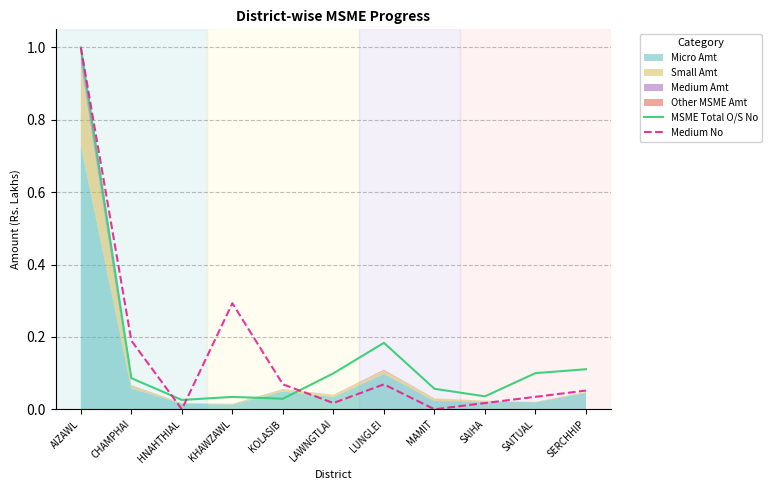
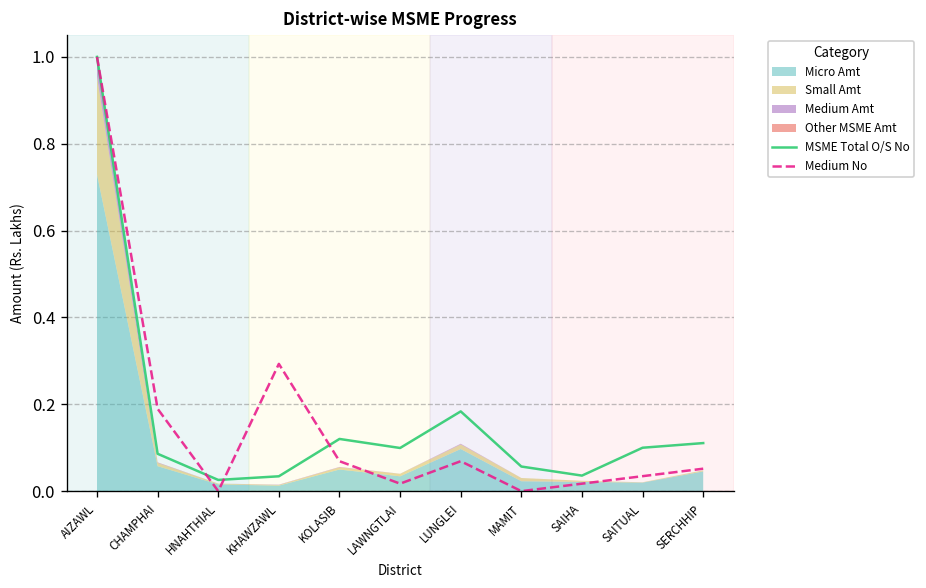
MSME Total O/S No, KOLASIB: 0.03 -> 0.12
